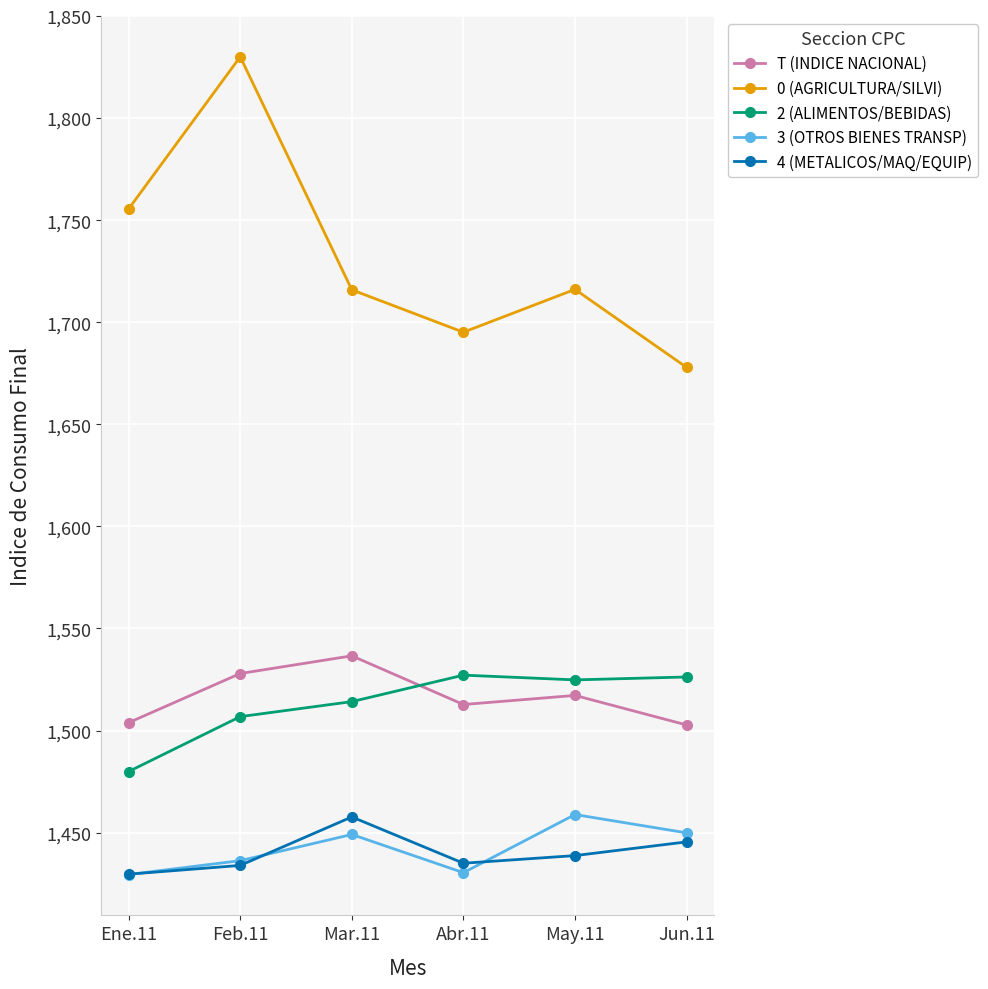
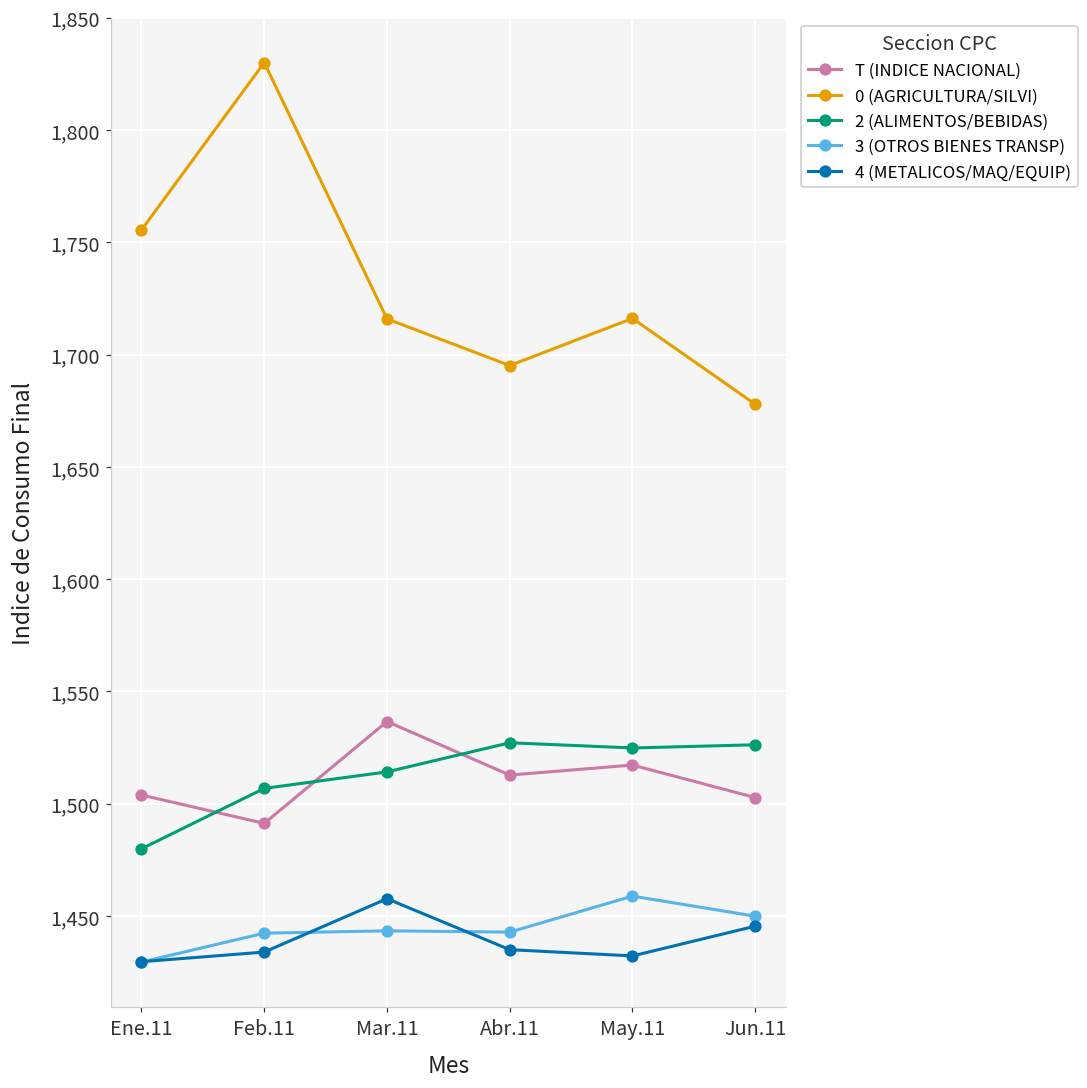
T (INDICE NACIONAL), Feb.11: 1,528 -> 1,491
3 (OTROS BIENES TRANSP), Feb.11: 1,436 -> 1,442
3 (OTROS BIENES TRANSP), Mar.11: 1,449 -> 1,443
3 (OTROS BIENES TRANSP), Abr.11: 1,430 -> 1,443
4 (METALICOS/MAQ/EQUIP), May.11: 1,439 -> 1,432
